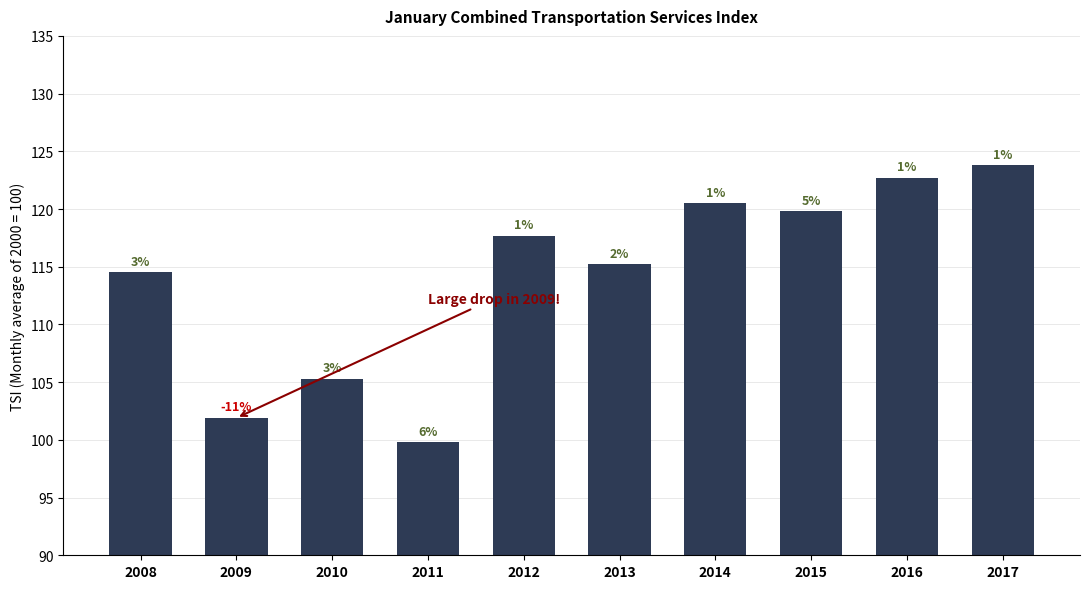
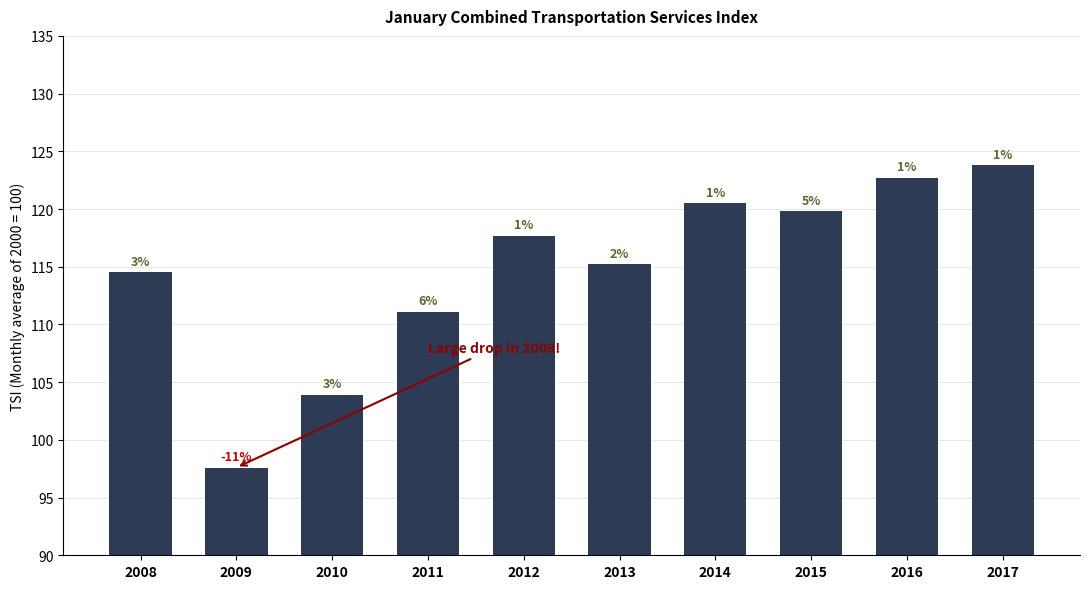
2009: 101.9 -> 97.6
2010: 105.3 -> 103.9
2011: 99.8 -> 111.1
